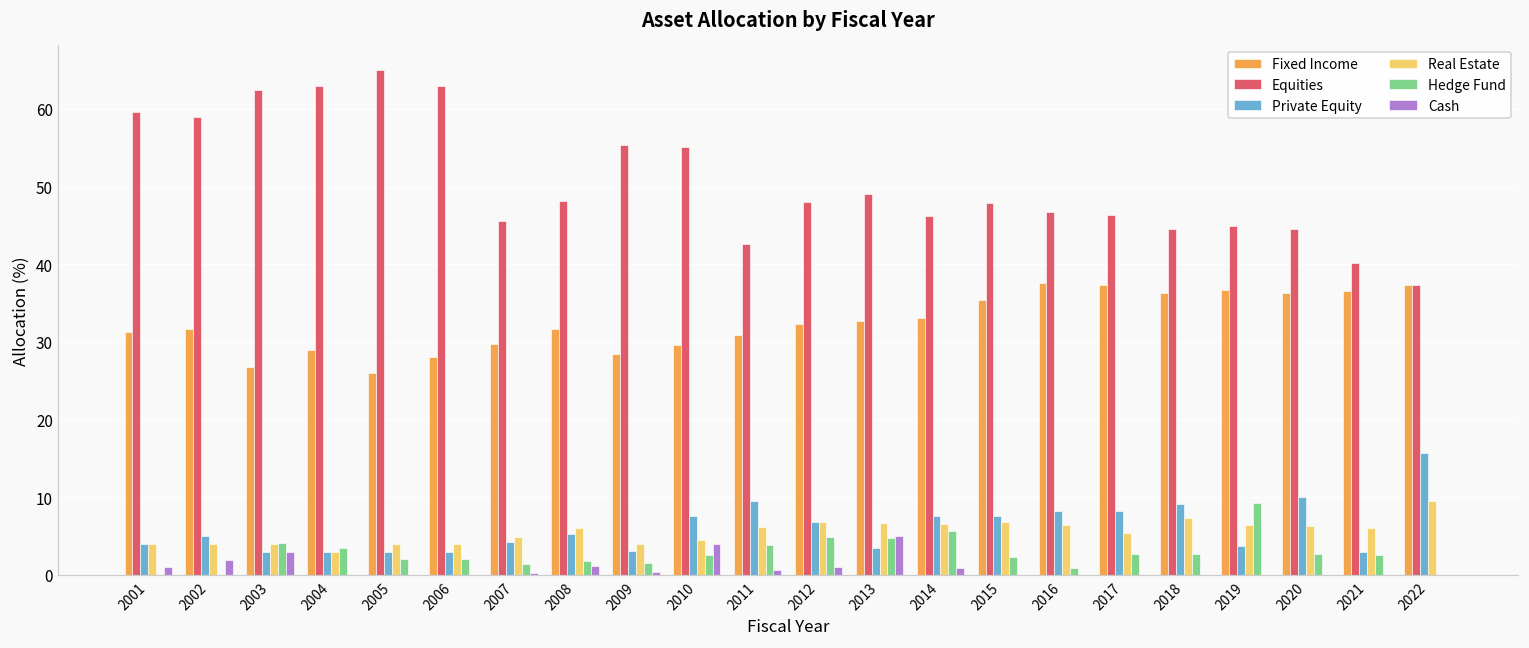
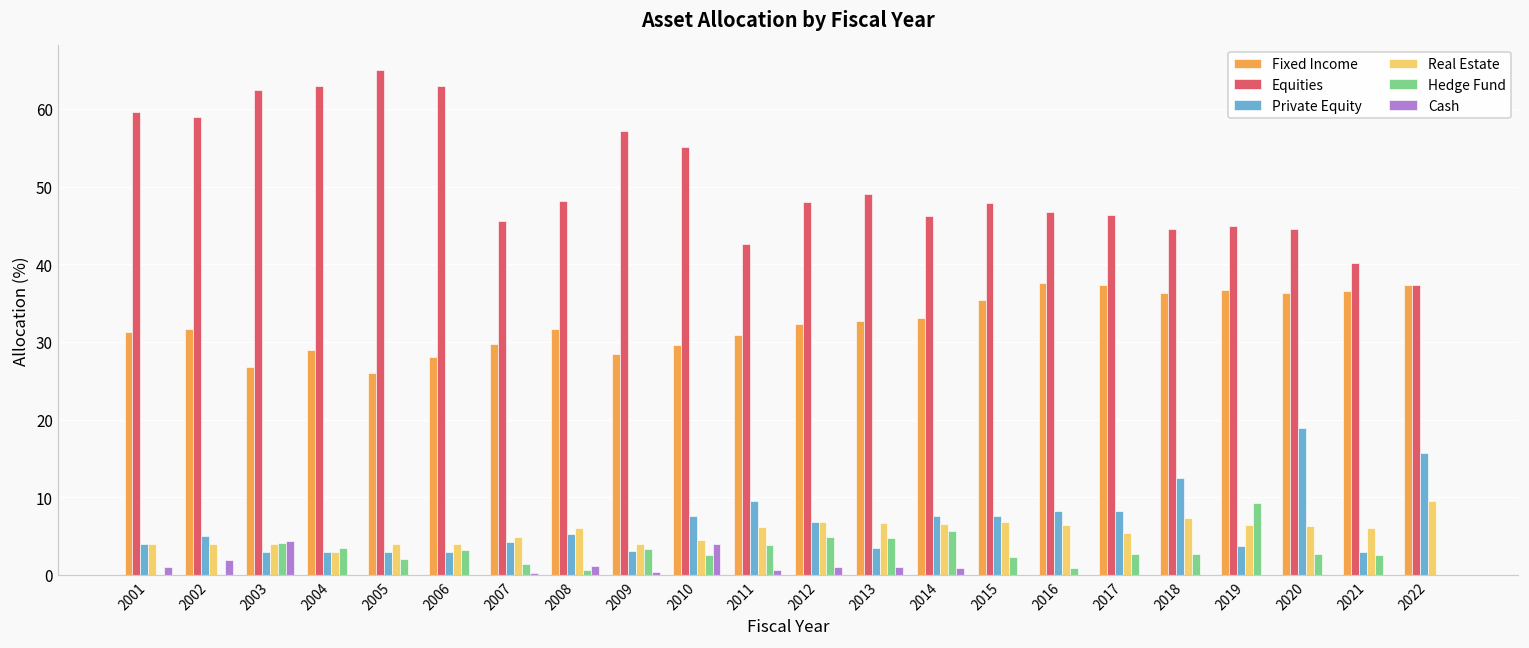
Cash, 2003: 3 -> 4
Hedge Fund, 2006: 2 -> 3
Hedge Fund, 2008: 2 -> 1
Equities, 2009: 55 -> 57
Hedge Fund, 2009: 2 -> 3
Cash, 2013: 5 -> 1
Private Equity, 2018: 9 -> 13
Private Equity, 2020: 10 -> 19
